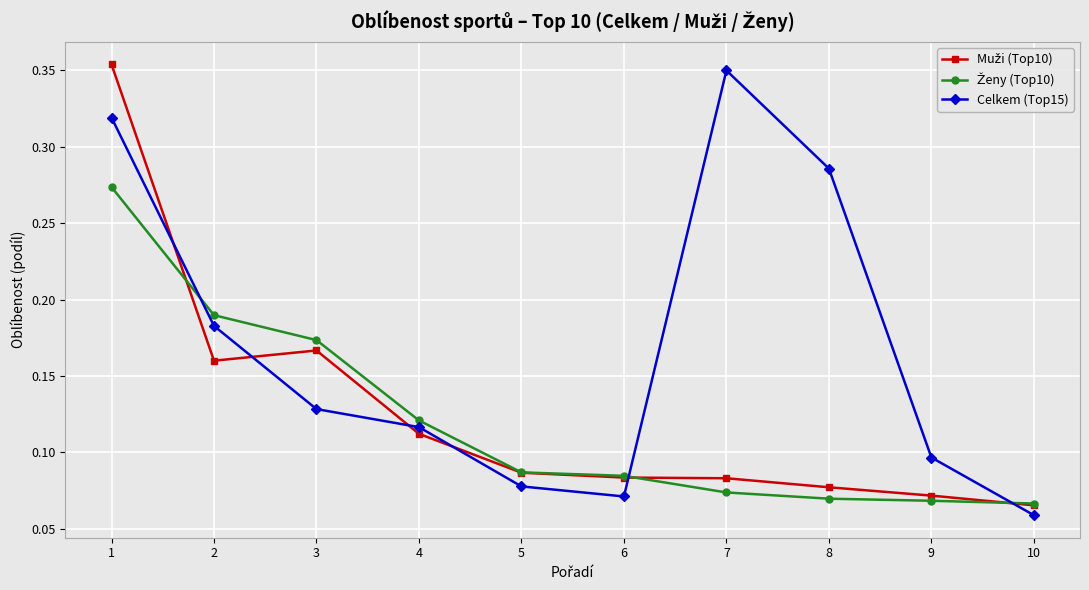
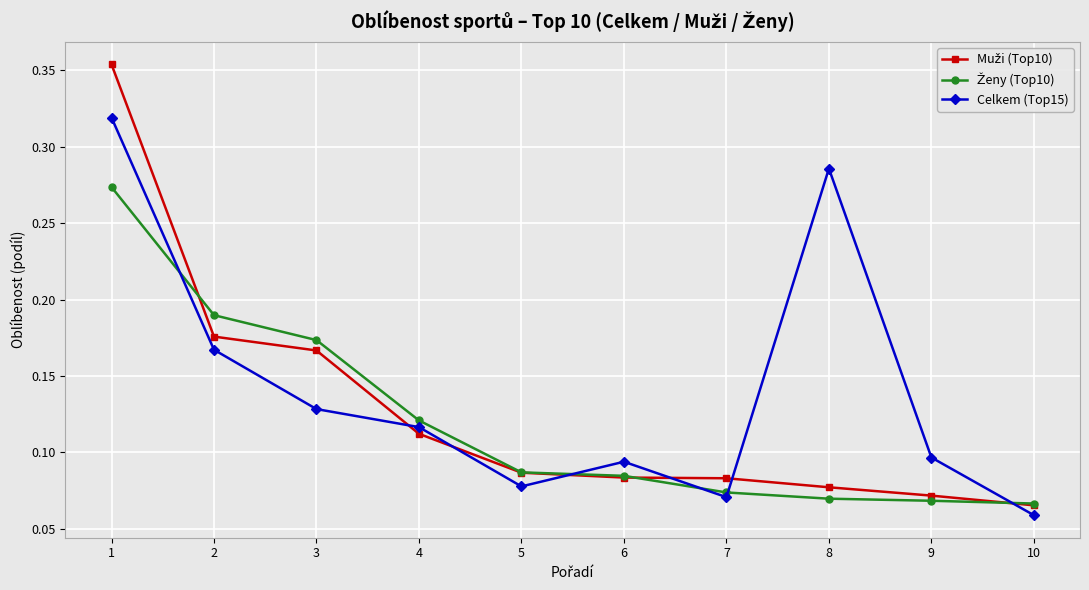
Muži (Top10), 2: 0.160 -> 0.176
Celkem (Top15), 2: 0.183 -> 0.167
Celkem (Top15), 6: 0.071 -> 0.094
Celkem (Top15), 7: 0.350 -> 0.071
